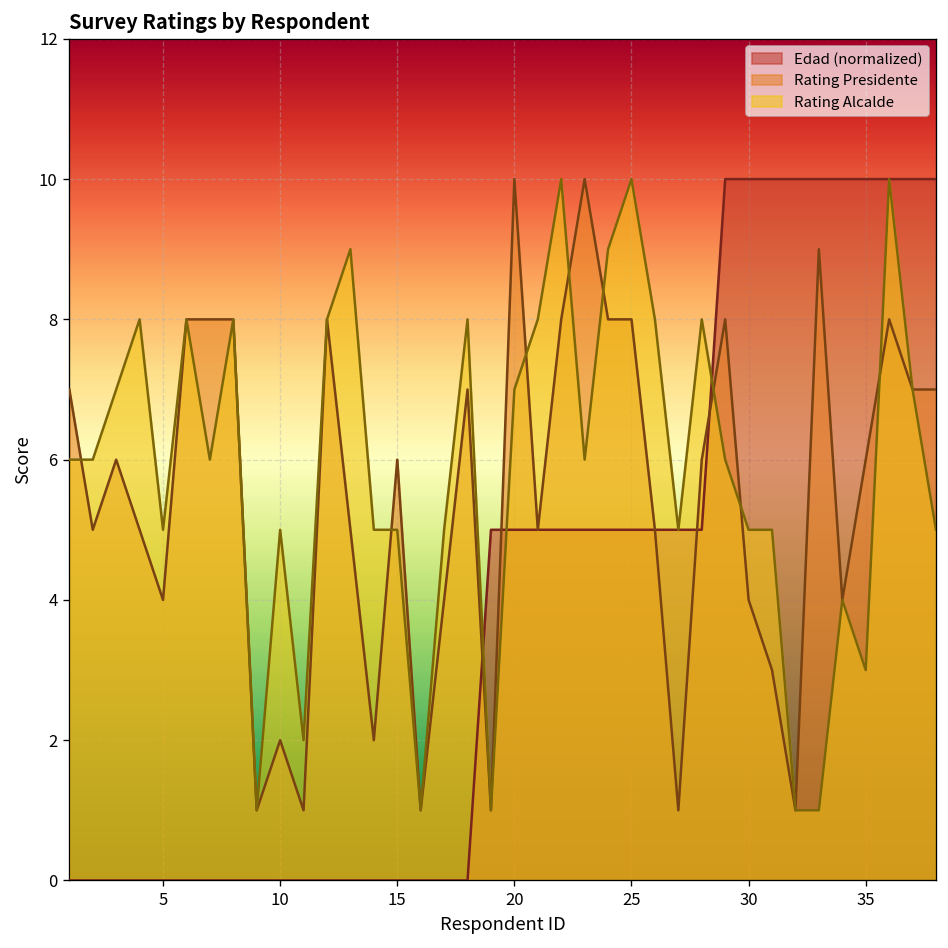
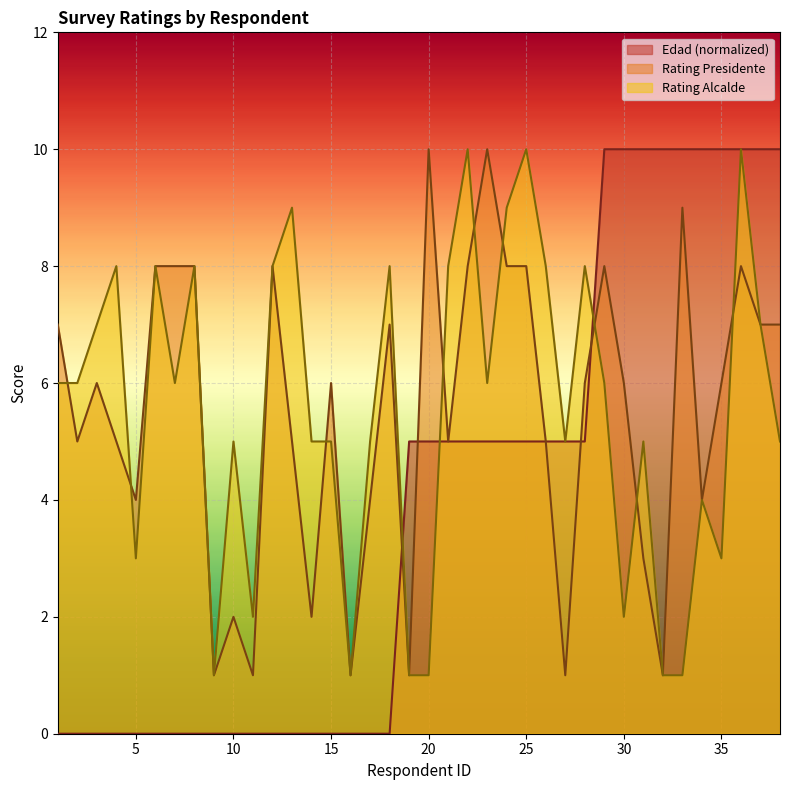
Rating Alcalde, 5: 5 -> 3
Rating Alcalde, 20: 7 -> 1
Rating Presidente, 30: 4 -> 6
Rating Alcalde, 30: 5 -> 2
